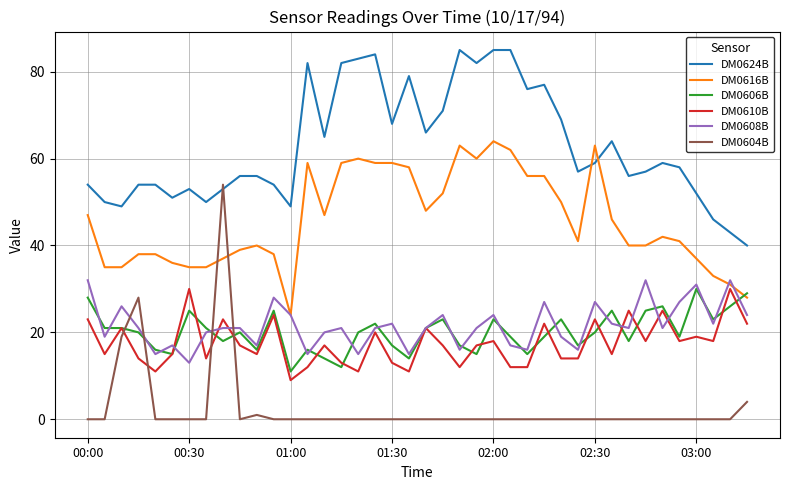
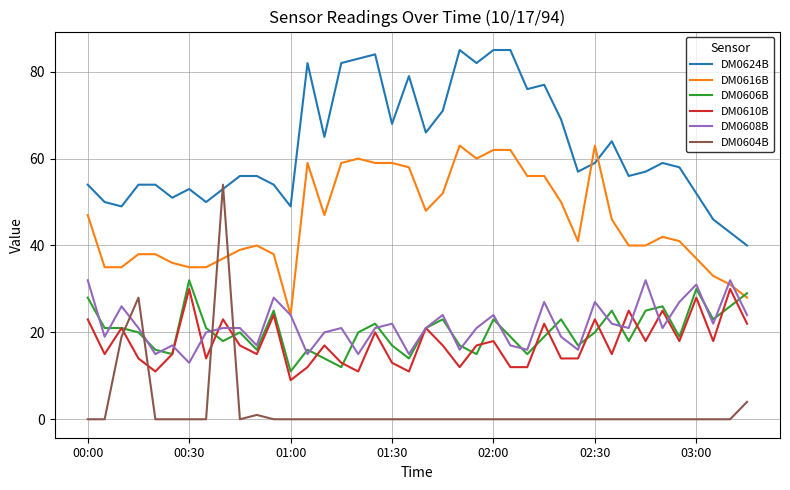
DM0606B, 00:30: 25 -> 32
DM0616B, 02:00: 64 -> 62
DM0610B, 03:00: 19 -> 28
